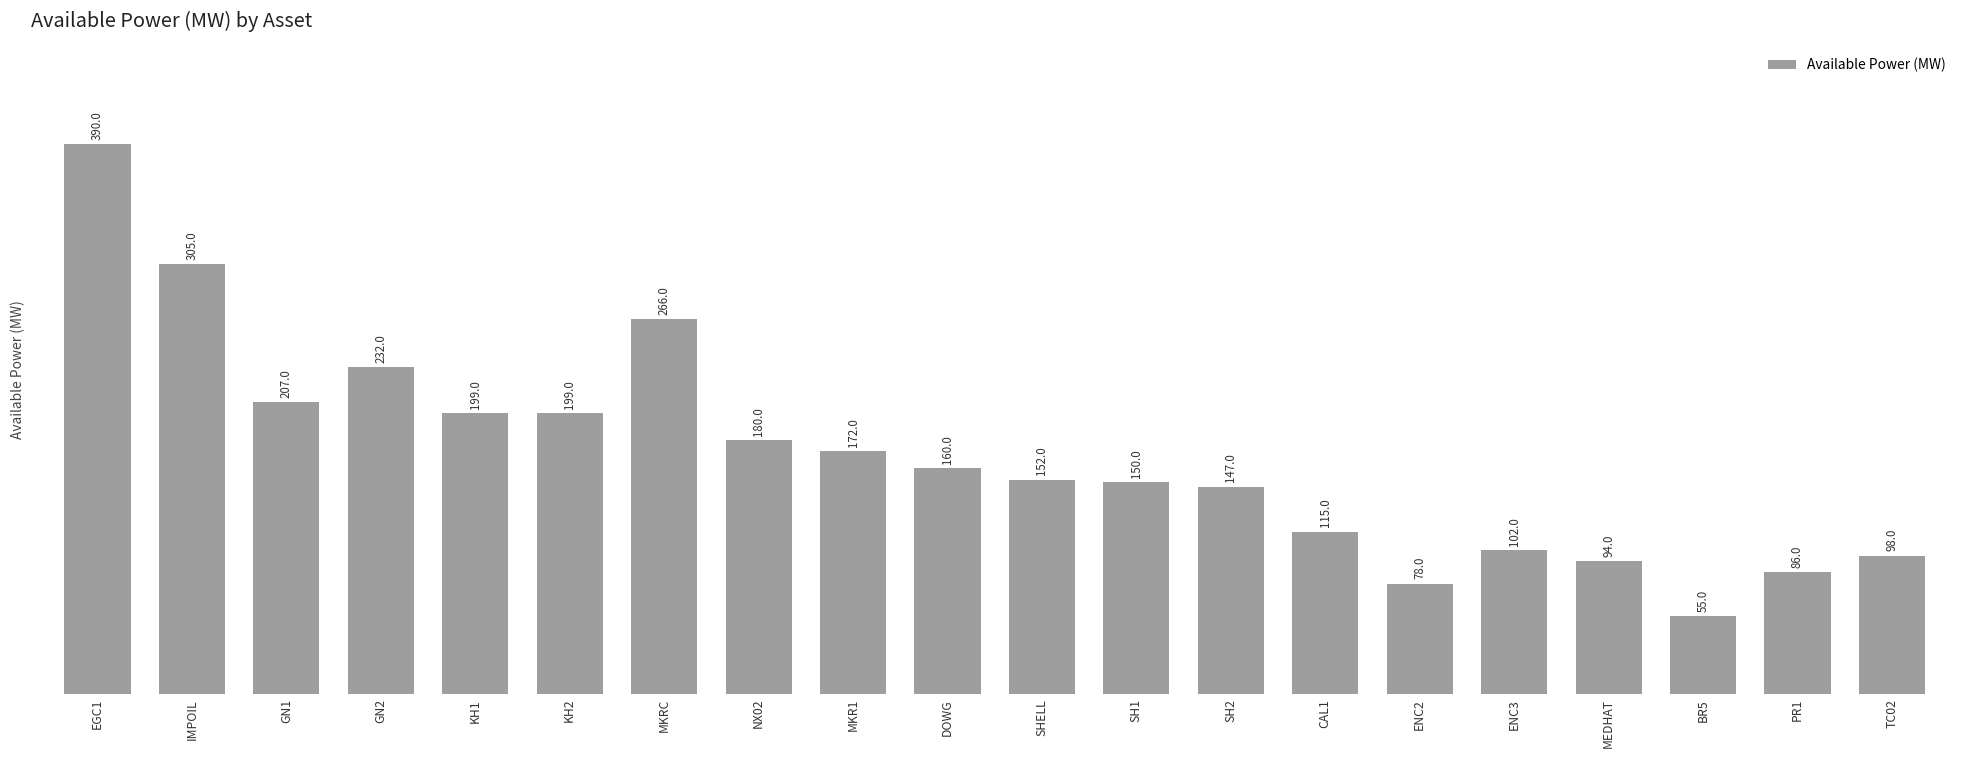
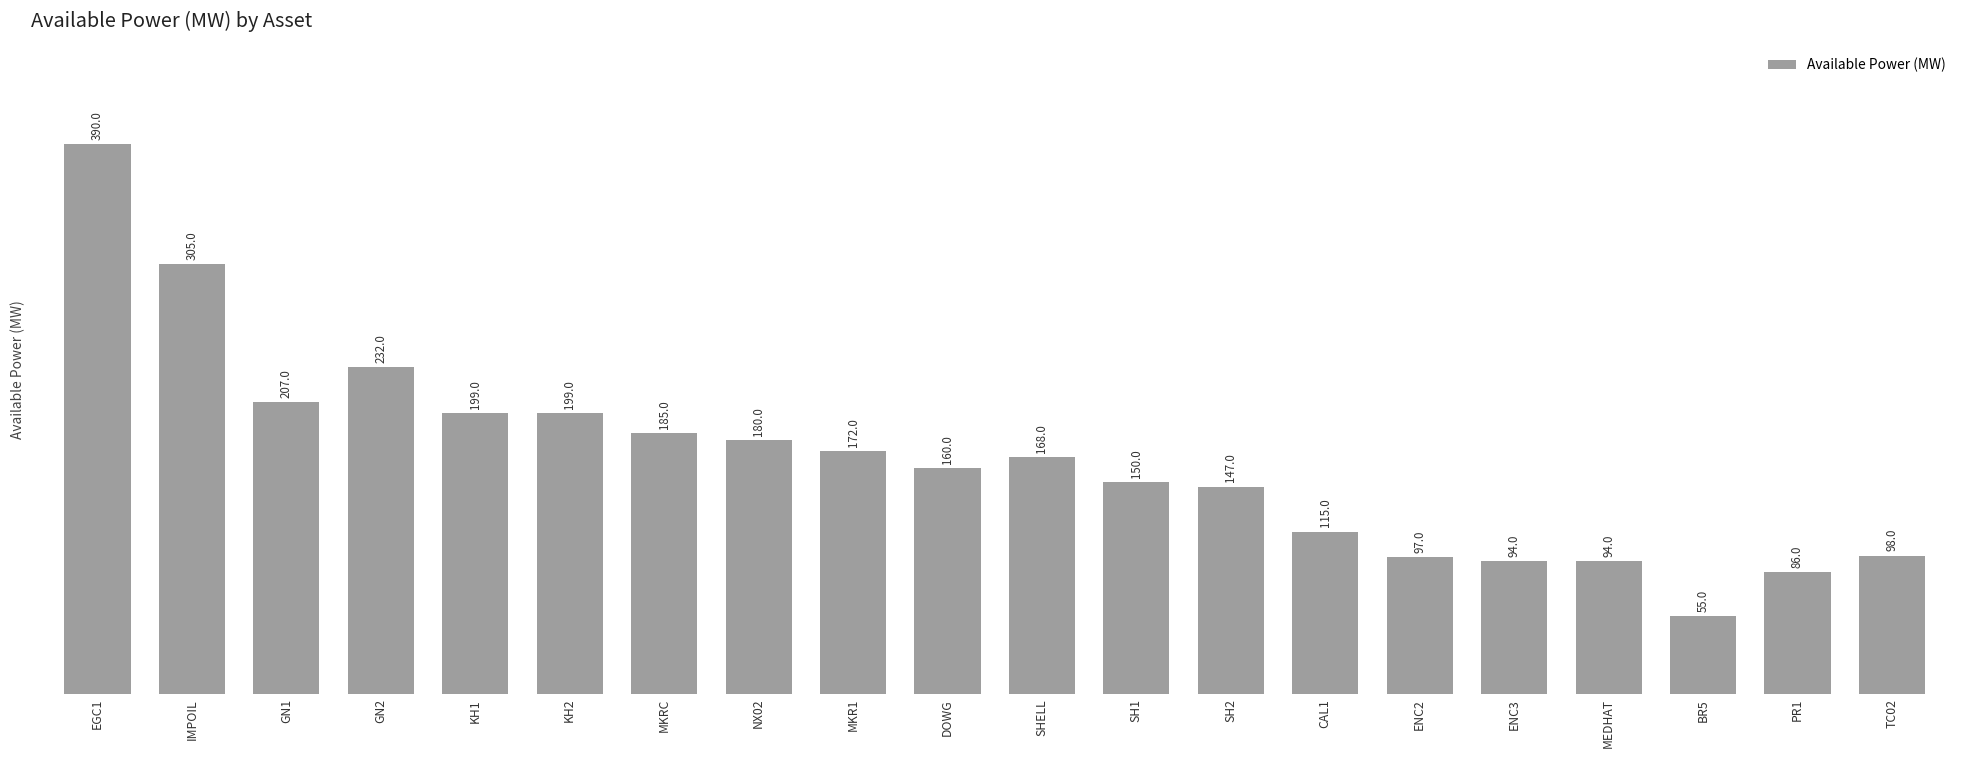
MKRC: 266.0 -> 185.0
SHELL: 152.0 -> 168.0
ENC2: 78.0 -> 97.0
ENC3: 102.0 -> 94.0
